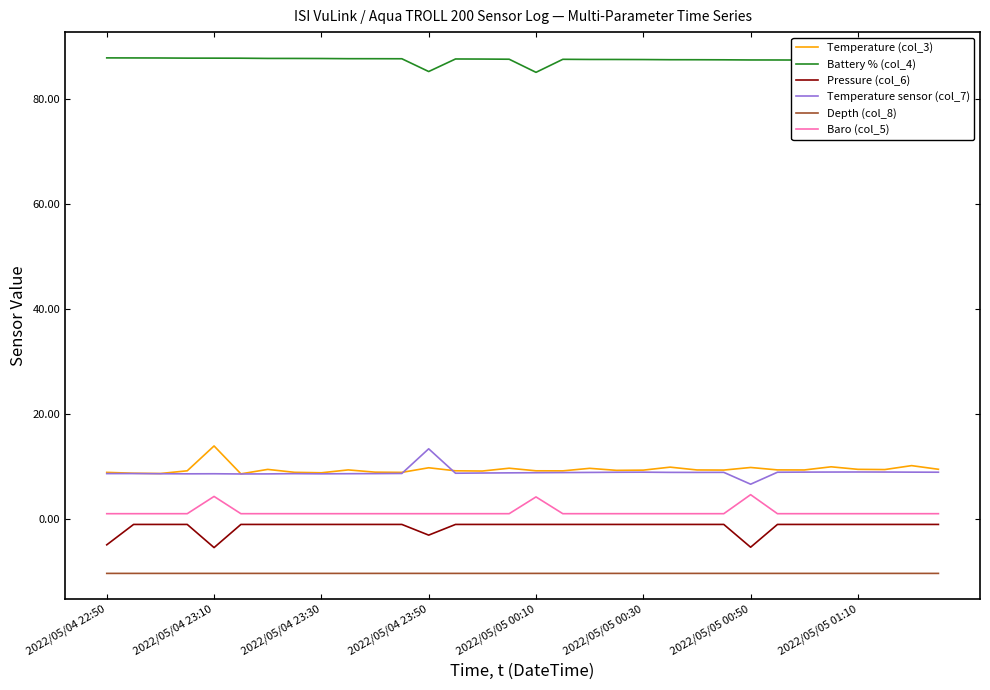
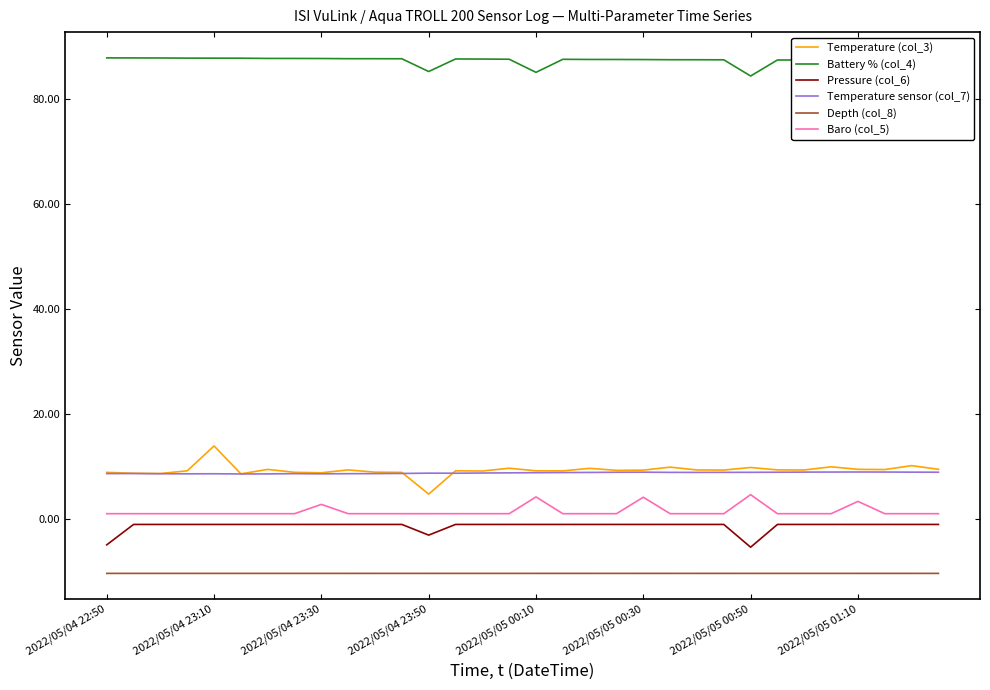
Pressure (col_6), 2022/05/04 23:10: -5 -> -1
Baro (col_5), 2022/05/04 23:10: 4 -> 1
Baro (col_5), 2022/05/04 23:30: 1 -> 3
Temperature (col_3), 2022/05/04 23:50: 10 -> 5
Temperature sensor (col_7), 2022/05/04 23:50: 13 -> 9
Baro (col_5), 2022/05/05 00:30: 1 -> 4
Battery % (col_4), 2022/05/05 00:50: 87 -> 84
Temperature sensor (col_7), 2022/05/05 00:50: 7 -> 9
Baro (col_5), 2022/05/05 01:10: 1 -> 3
